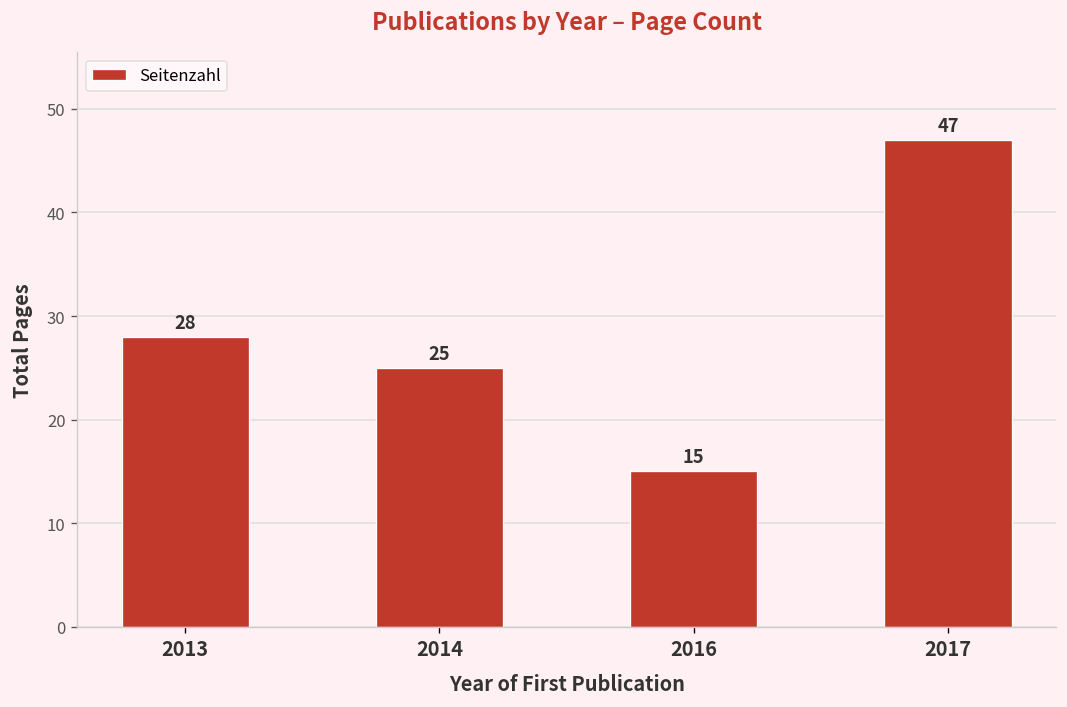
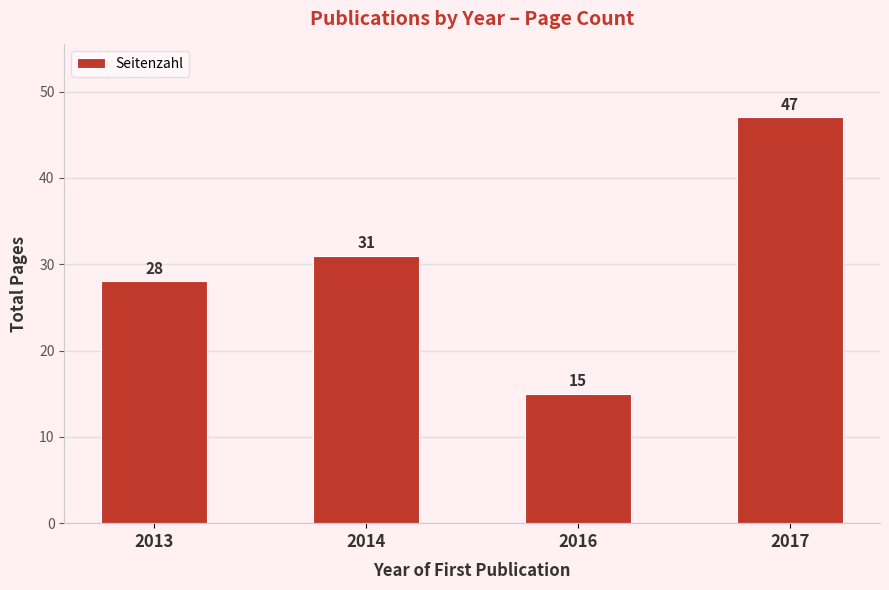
2014: 25 -> 31
